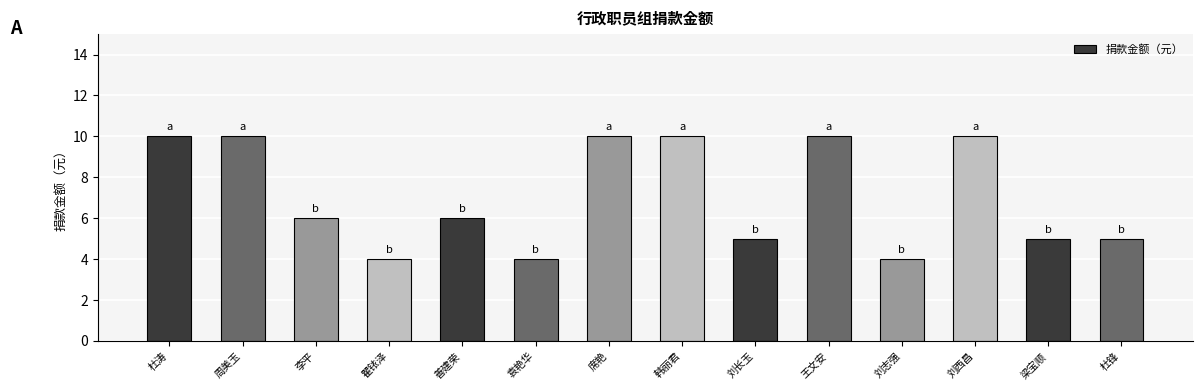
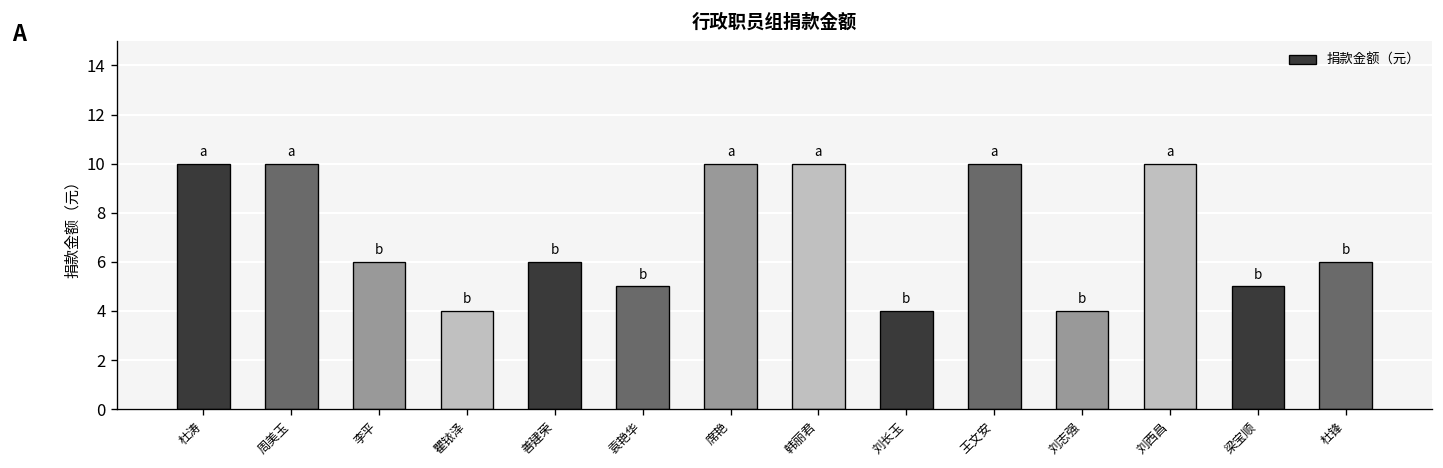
袁艳华: 4 -> 5
刘长玉: 5 -> 4
杜锋: 5 -> 6
